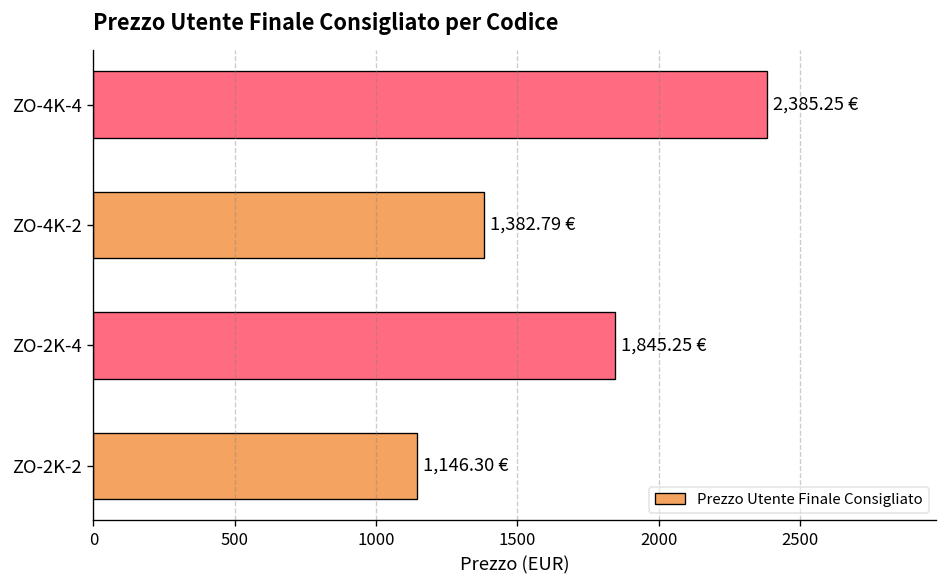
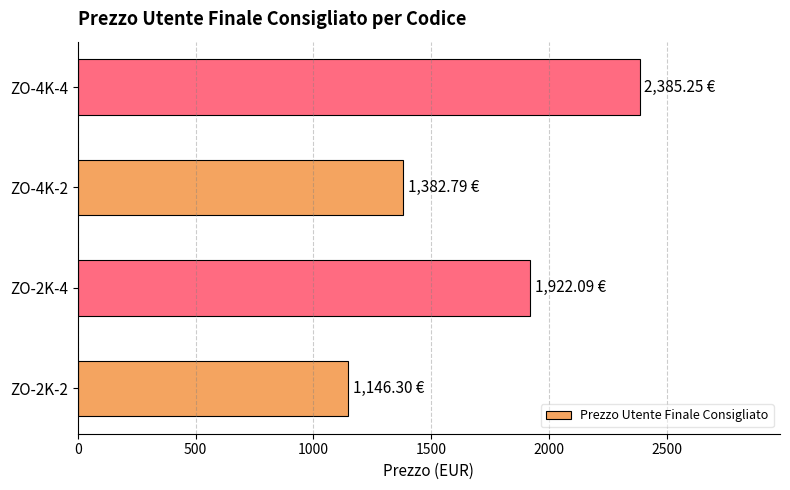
ZO-2K-4: 1,845.25 -> 1,922.09
